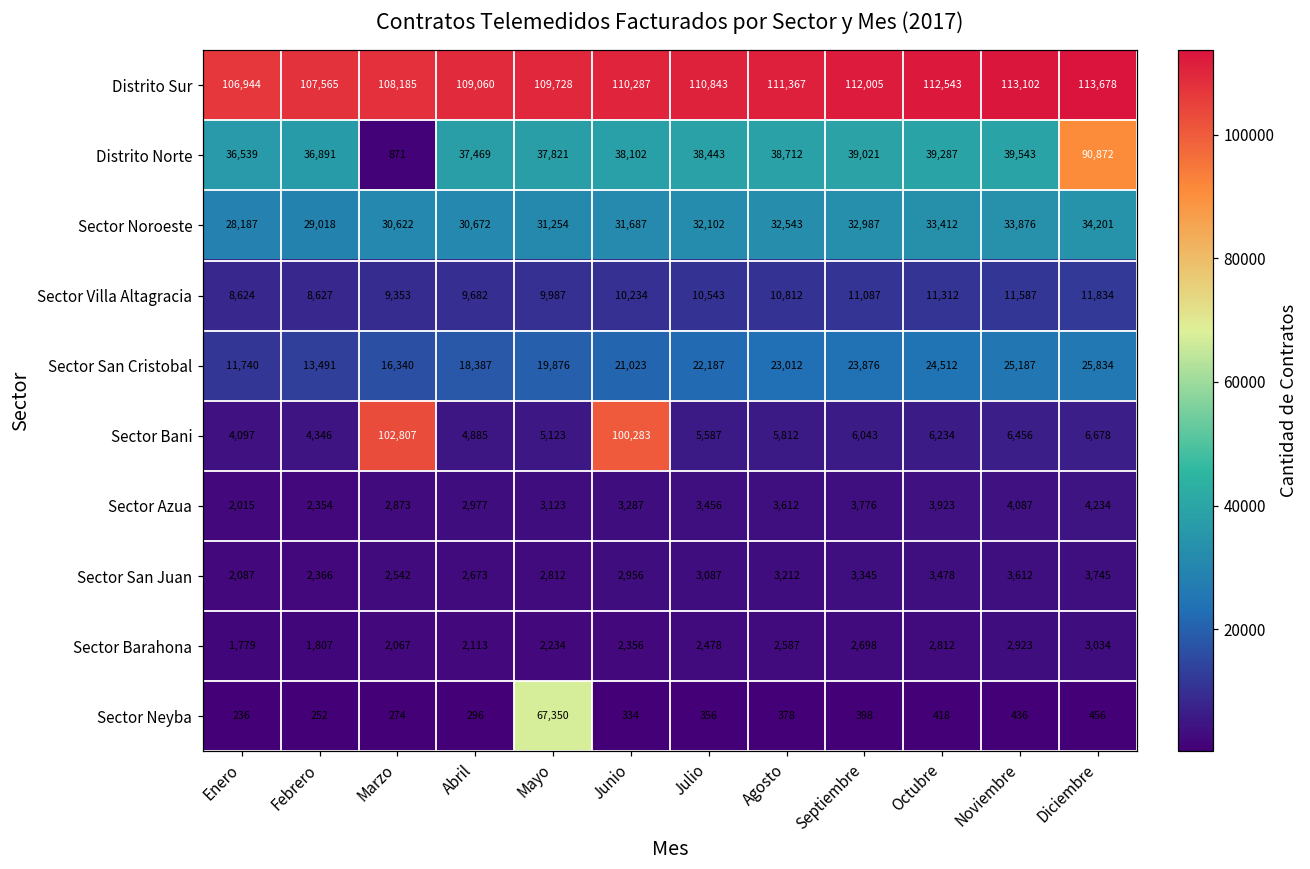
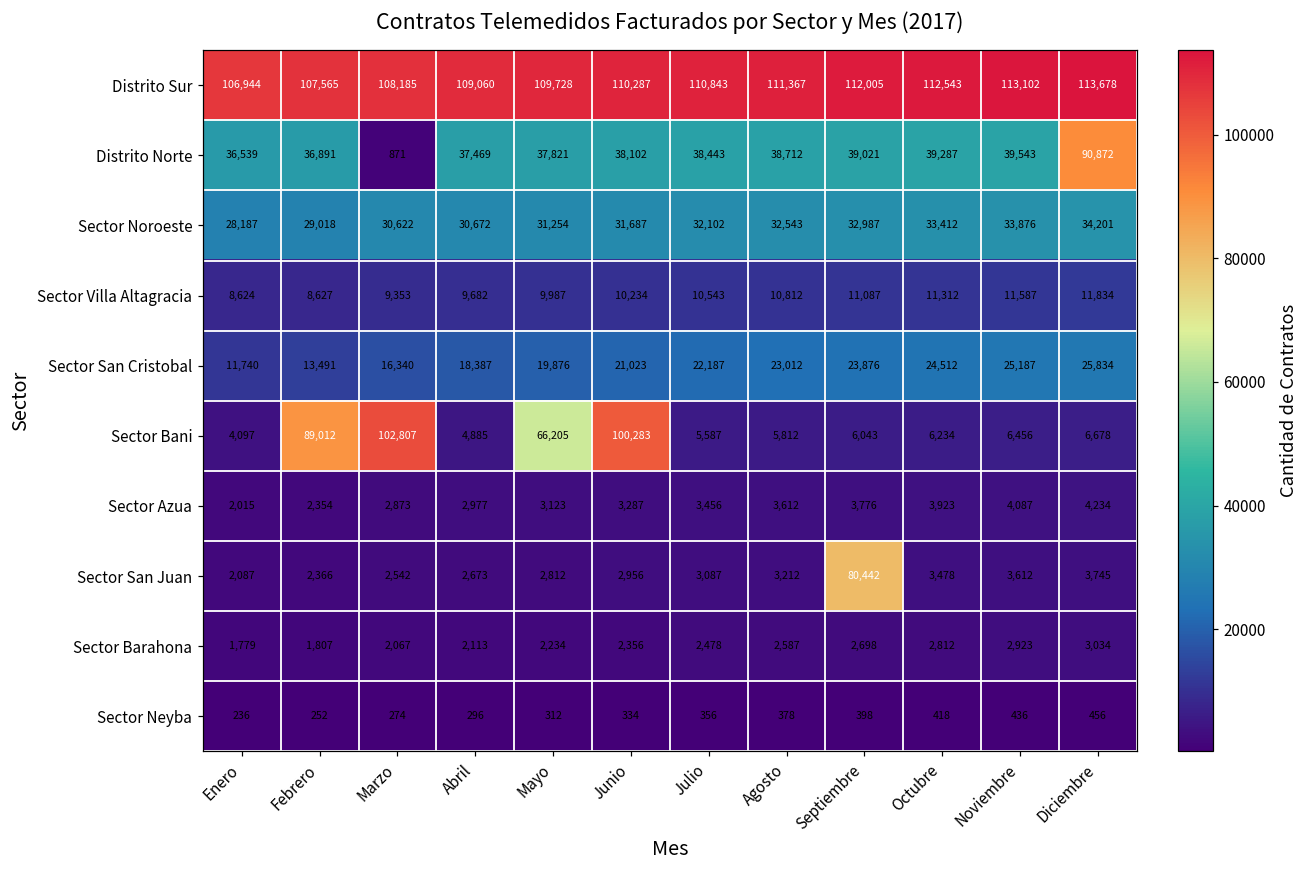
Sector Bani, Febrero: 4,346 -> 89,012
Sector Bani, Mayo: 5,123 -> 66,205
Sector San Juan, Septiembre: 3,345 -> 80,442
Sector Neyba, Mayo: 67,350 -> 312
